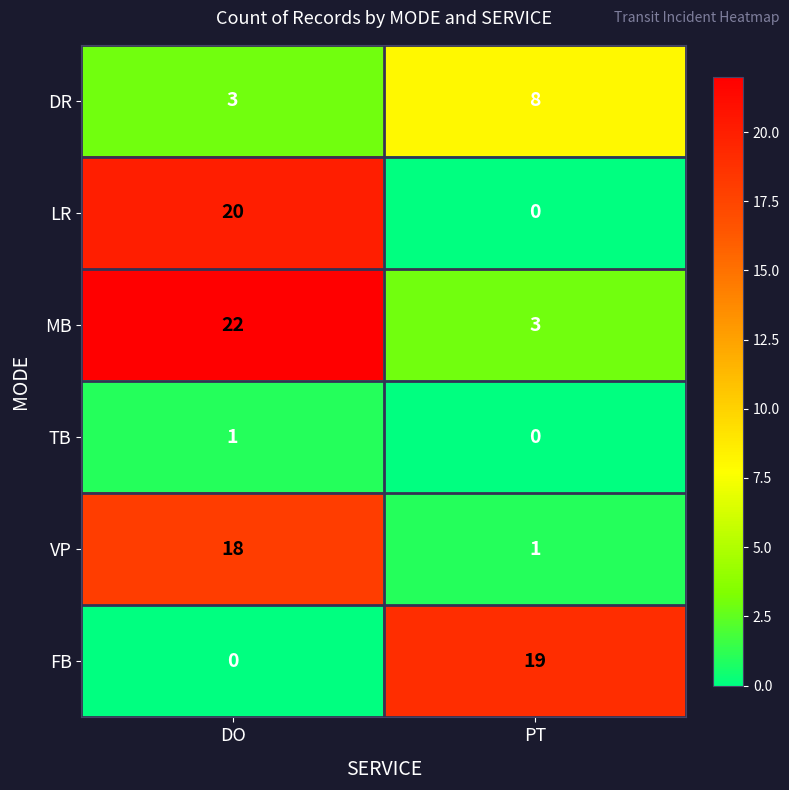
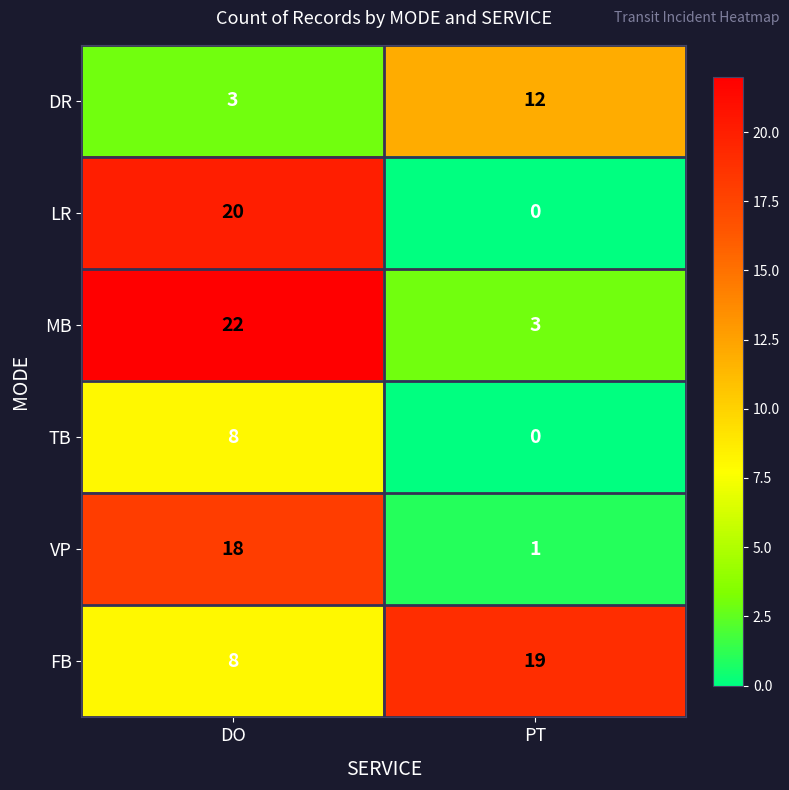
DR, PT: 8 -> 12
TB, DO: 1 -> 8
FB, DO: 0 -> 8
